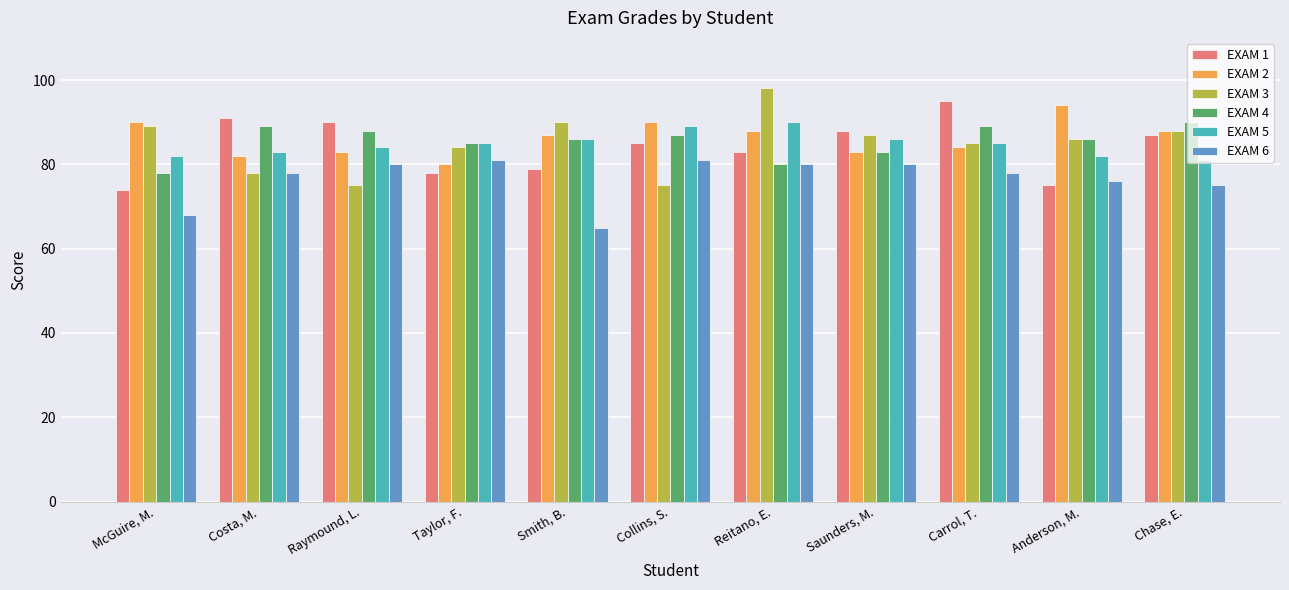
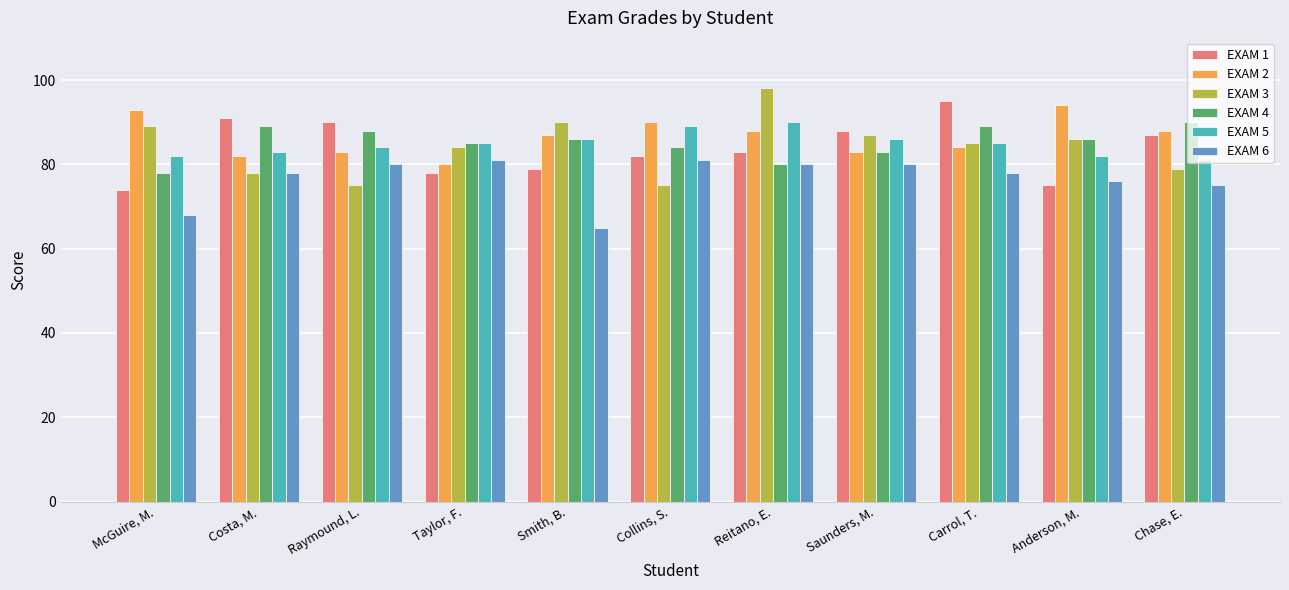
EXAM 2, McGuire, M.: 90 -> 93
EXAM 1, Collins, S.: 85 -> 82
EXAM 4, Collins, S.: 87 -> 84
EXAM 3, Chase, E.: 88 -> 79
